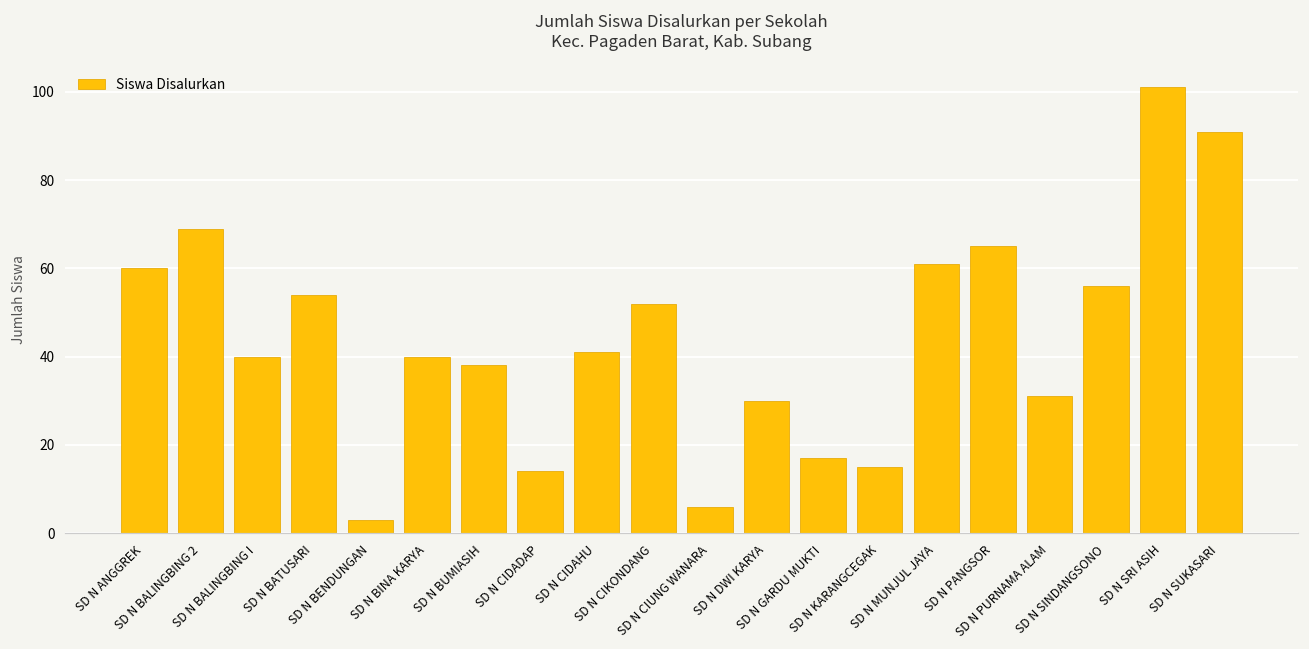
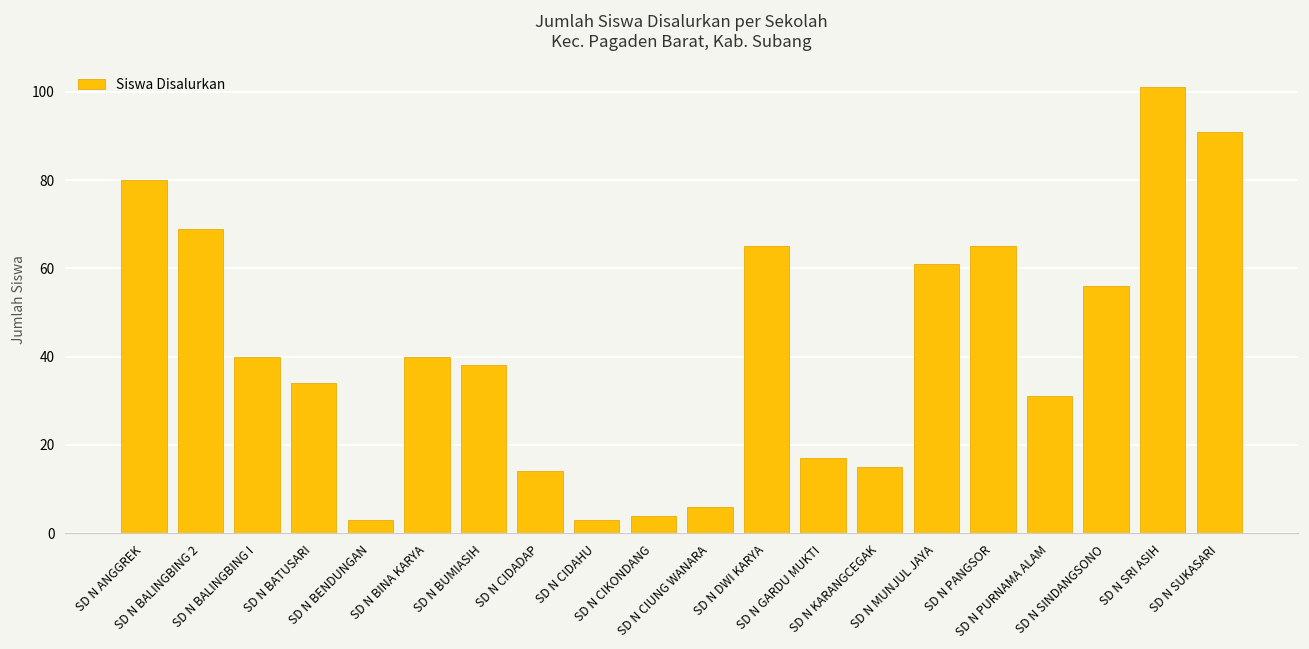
SD N ANGGREK: 60 -> 80
SD N BATUSARI: 54 -> 34
SD N CIDAHU: 41 -> 3
SD N CIKONDANG: 52 -> 4
SD N DWI KARYA: 30 -> 65
